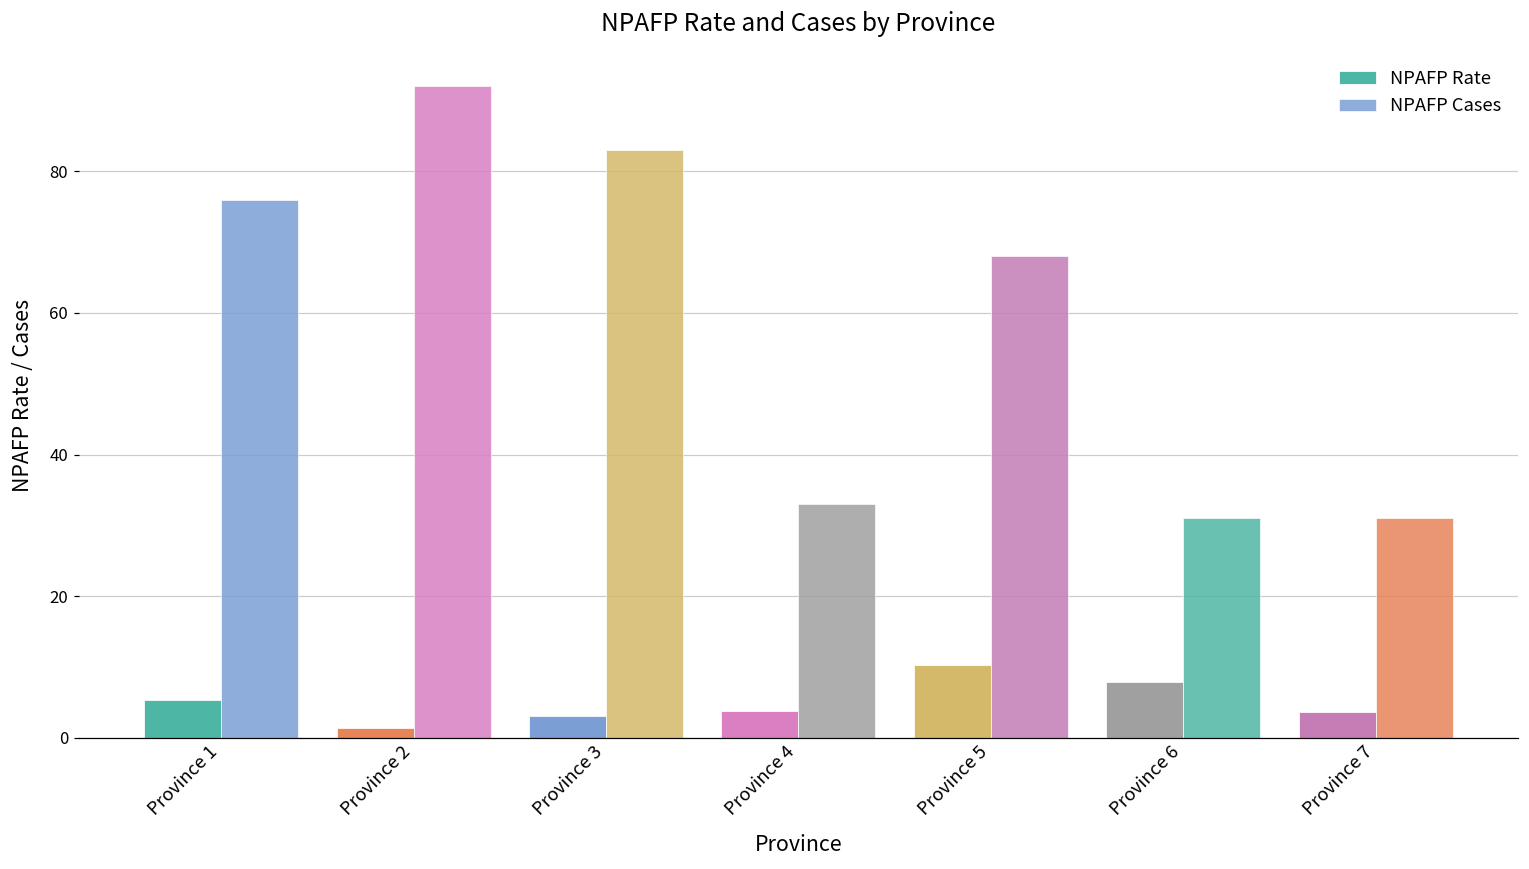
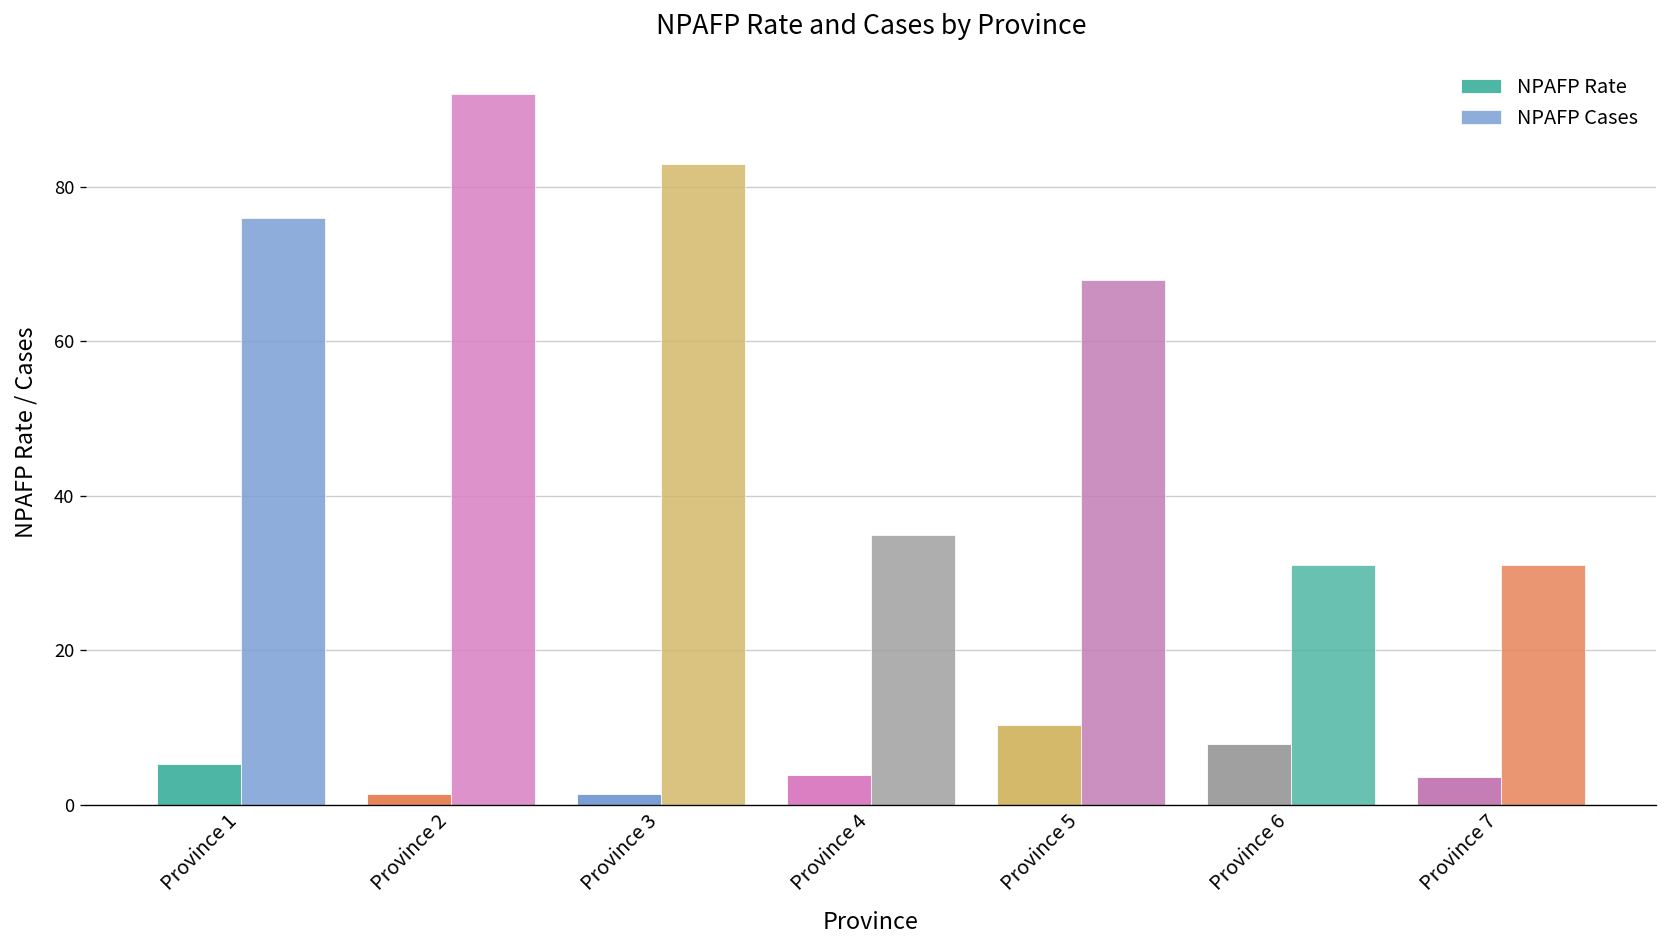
NPAFP Rate, Province 3: 3 -> 1
NPAFP Cases, Province 4: 33 -> 35
